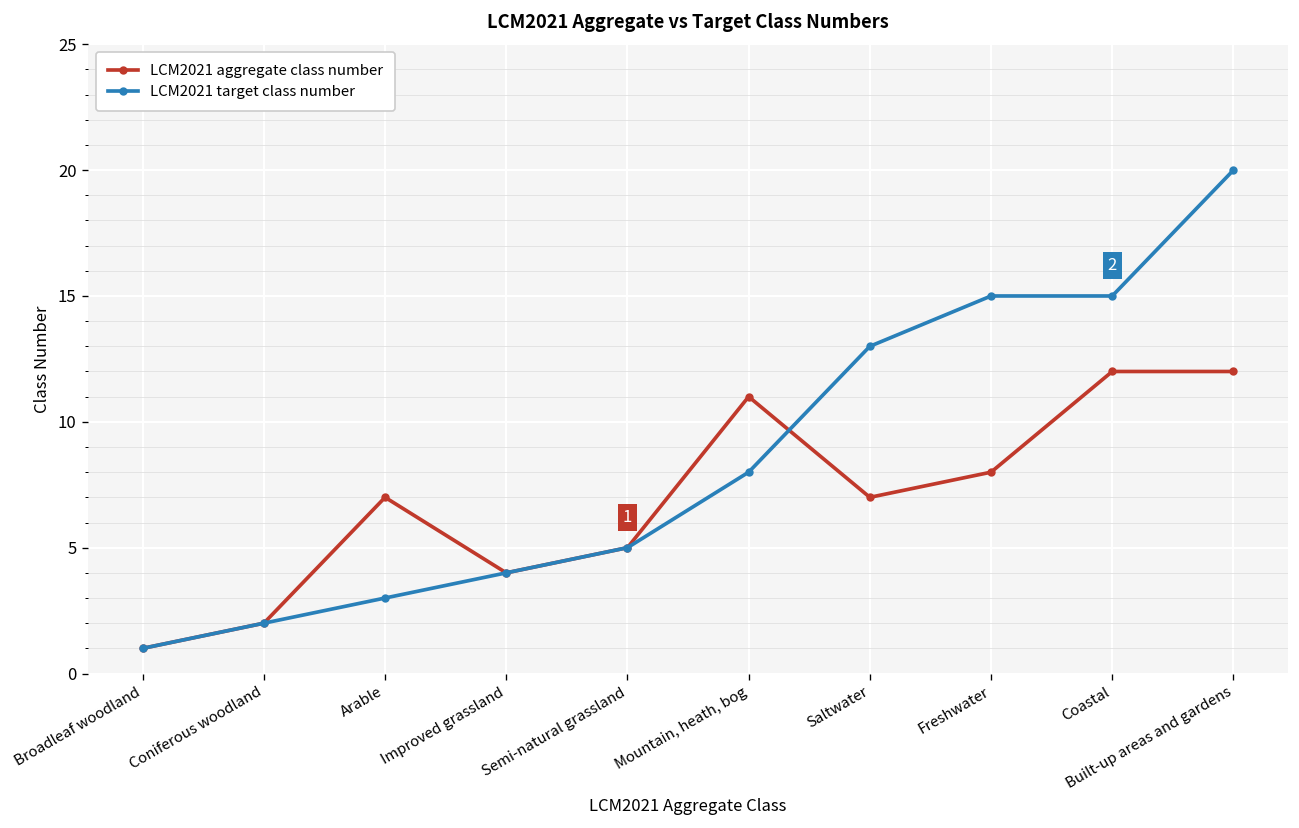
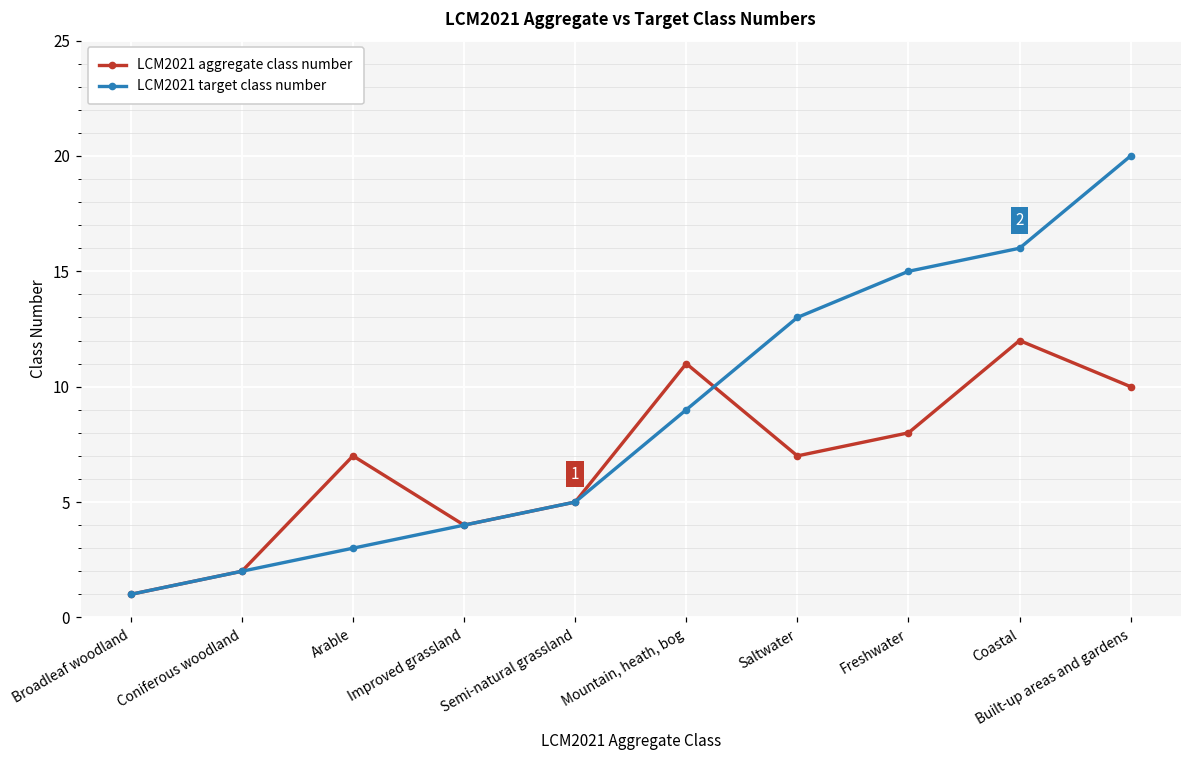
LCM2021 target class number, Mountain, heath, bog: 8 -> 9
LCM2021 target class number, Coastal: 15 -> 16
LCM2021 aggregate class number, Built-up areas and gardens: 12 -> 10
